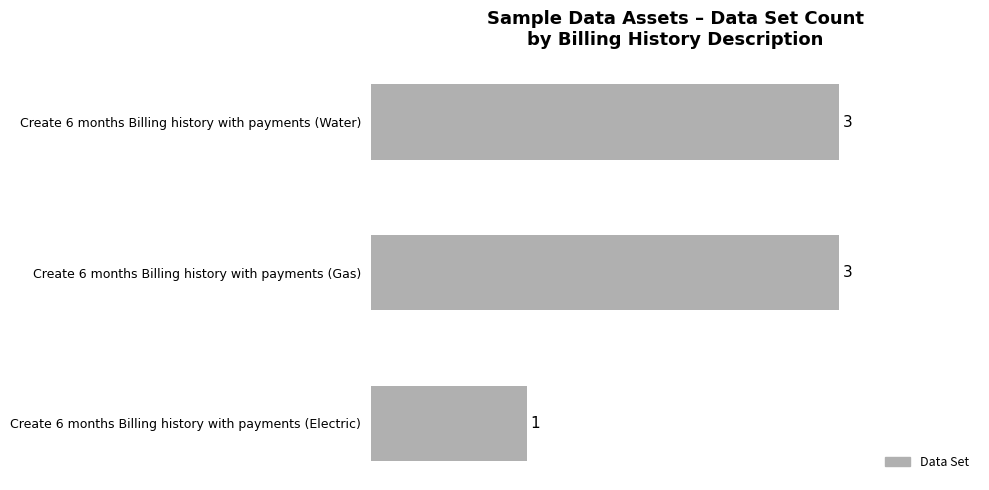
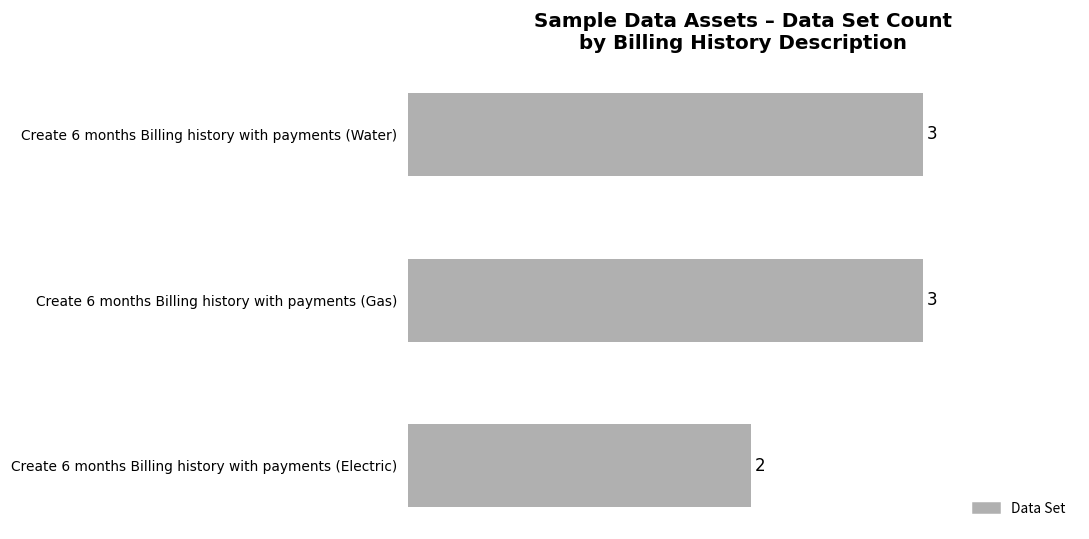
Create 6 months Billing history with payments (Electric): 1 -> 2
